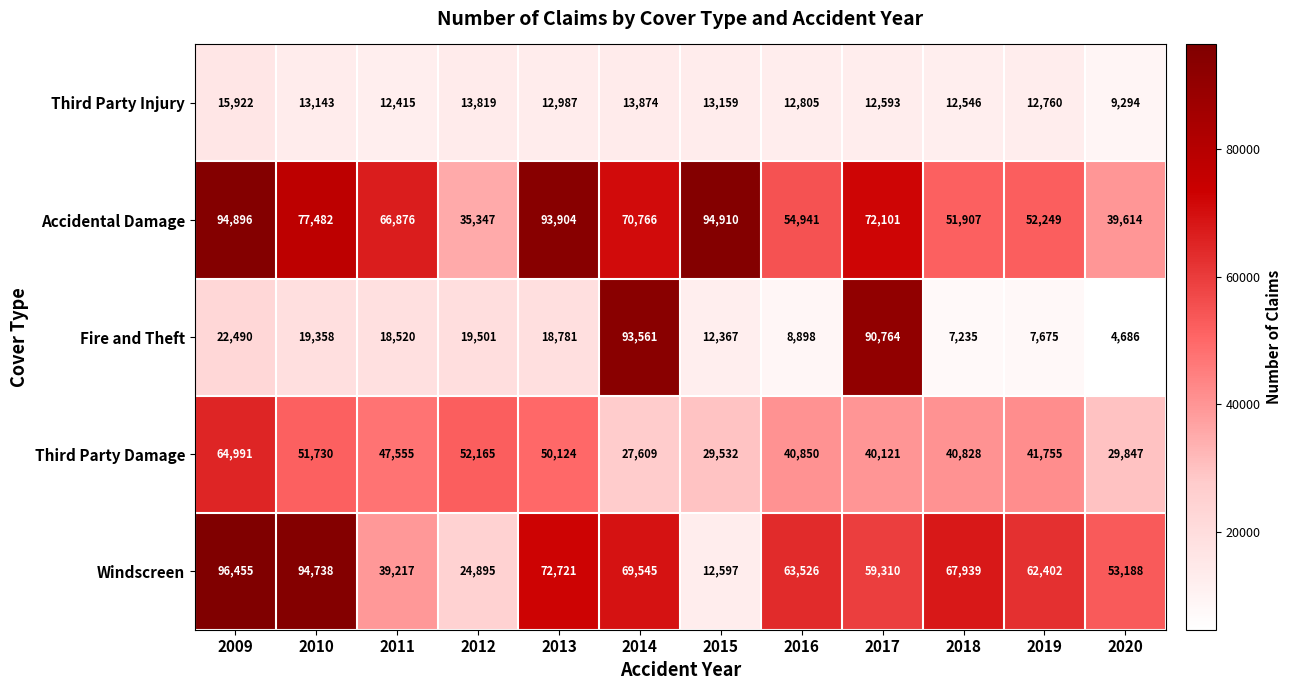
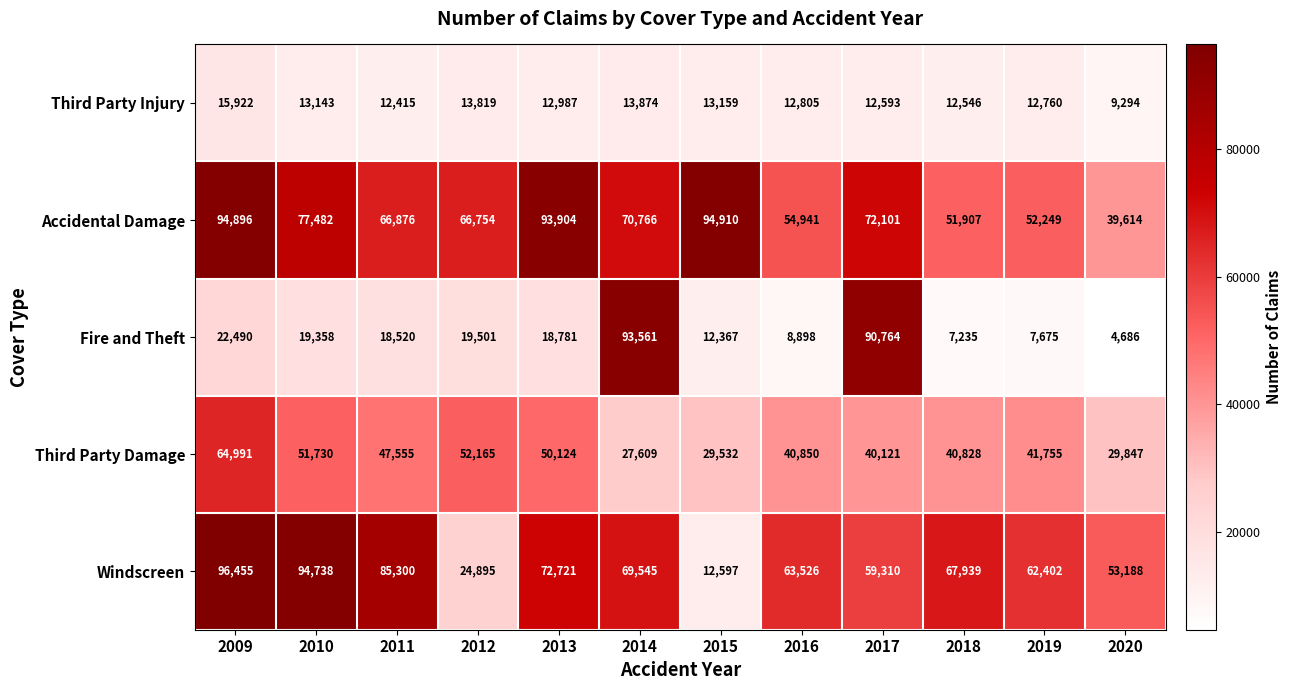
Accidental Damage, 2012: 35,347 -> 66,754
Windscreen, 2011: 39,217 -> 85,300
